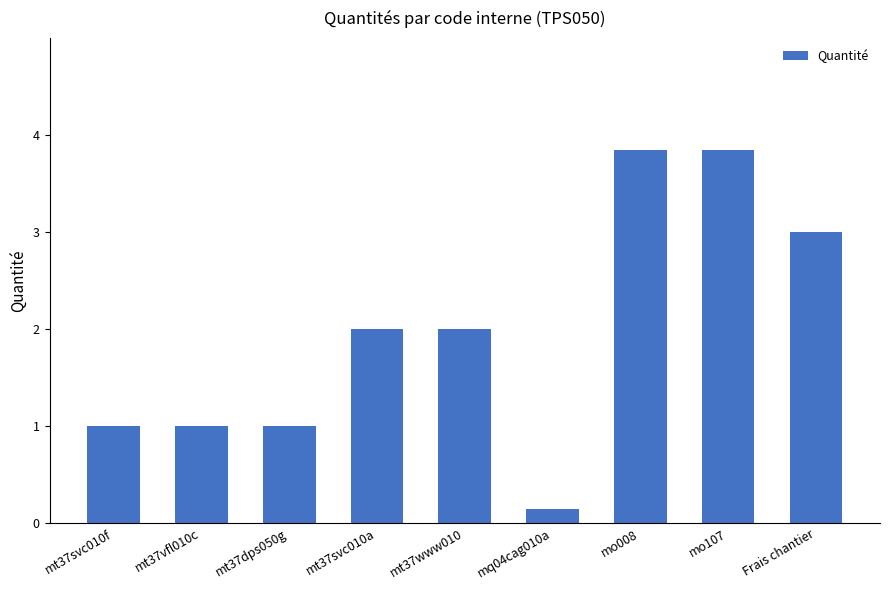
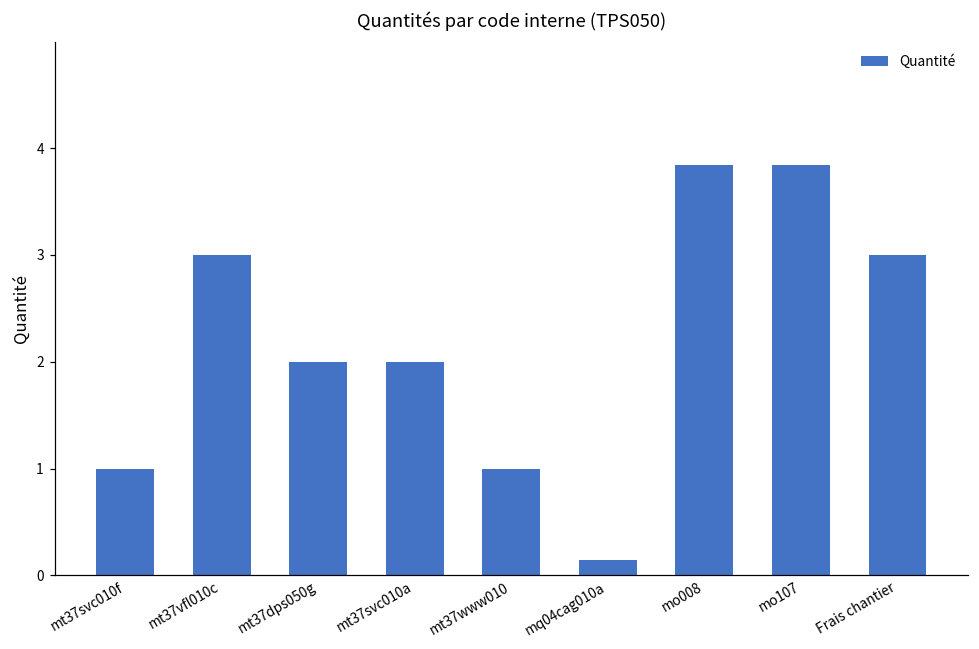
mt37vfl010c: 1 -> 3
mt37dps050g: 1 -> 2
mt37www010: 2 -> 1
